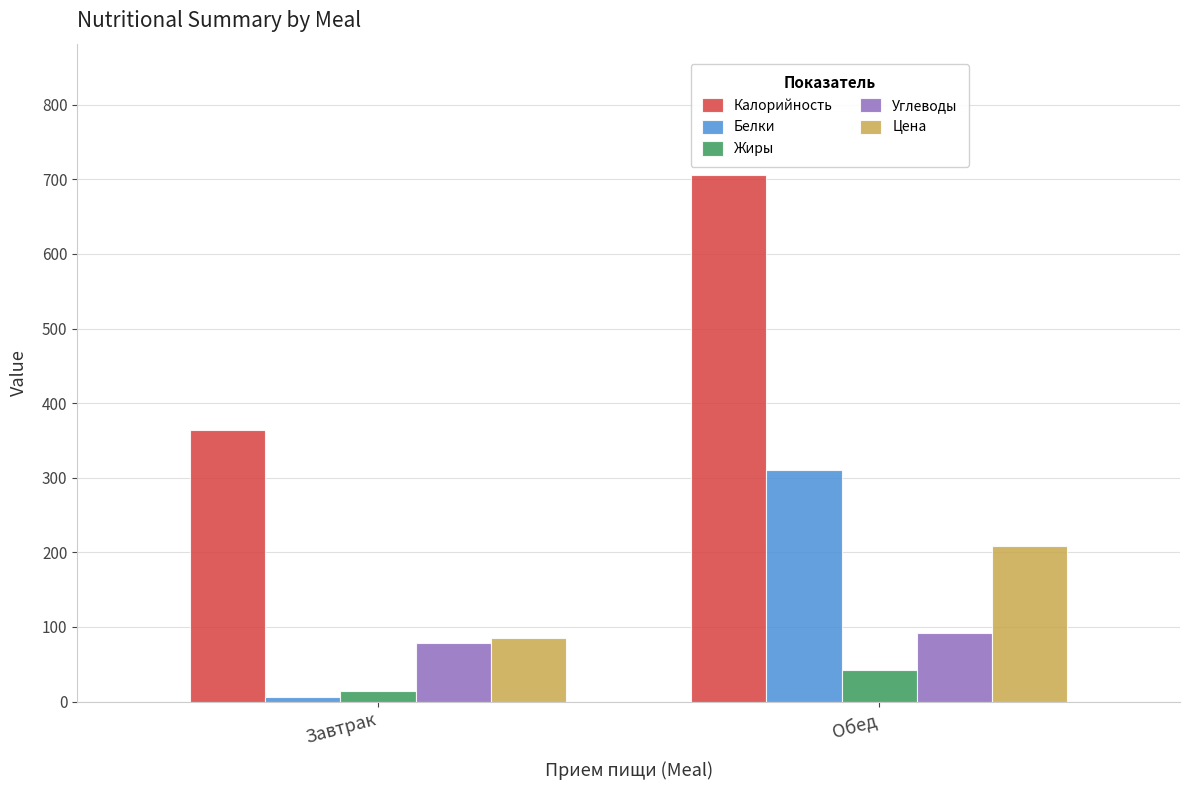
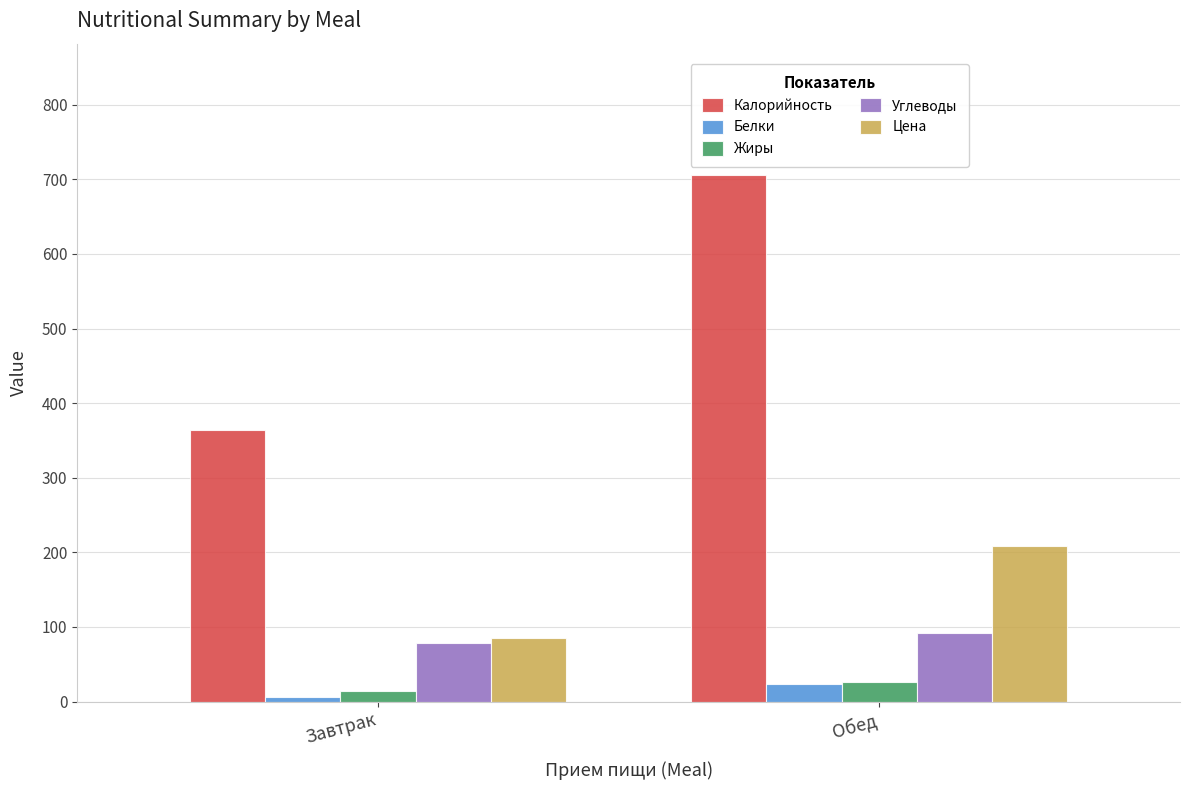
Белки, Обед: 310 -> 20
Жиры, Обед: 40 -> 30
